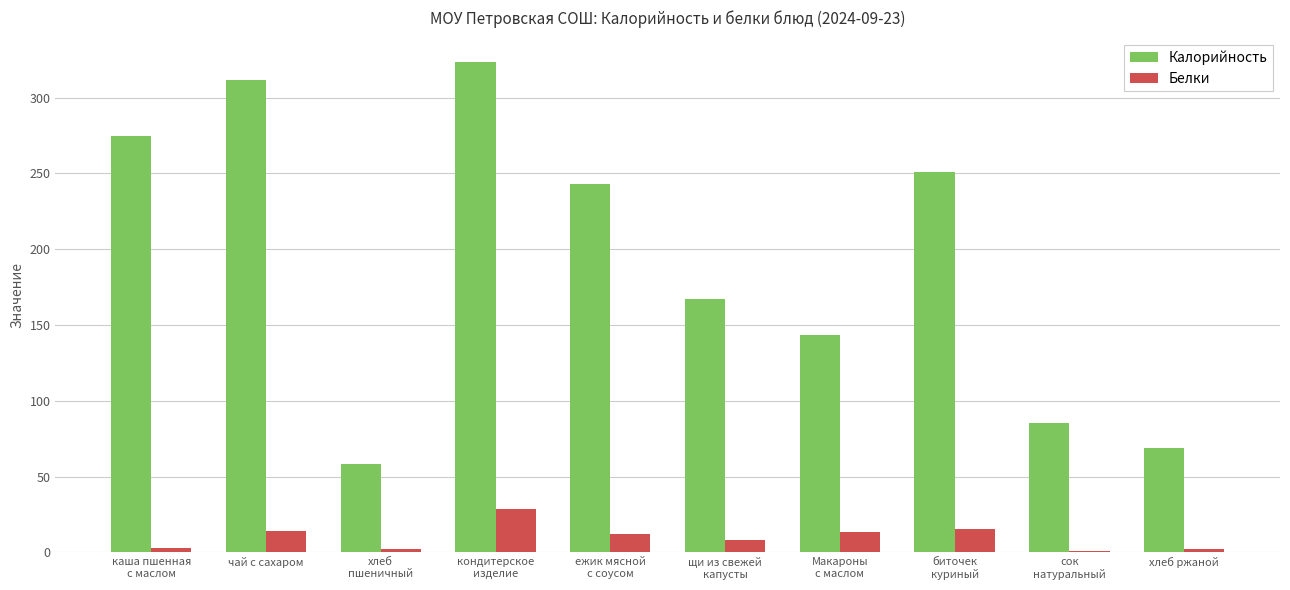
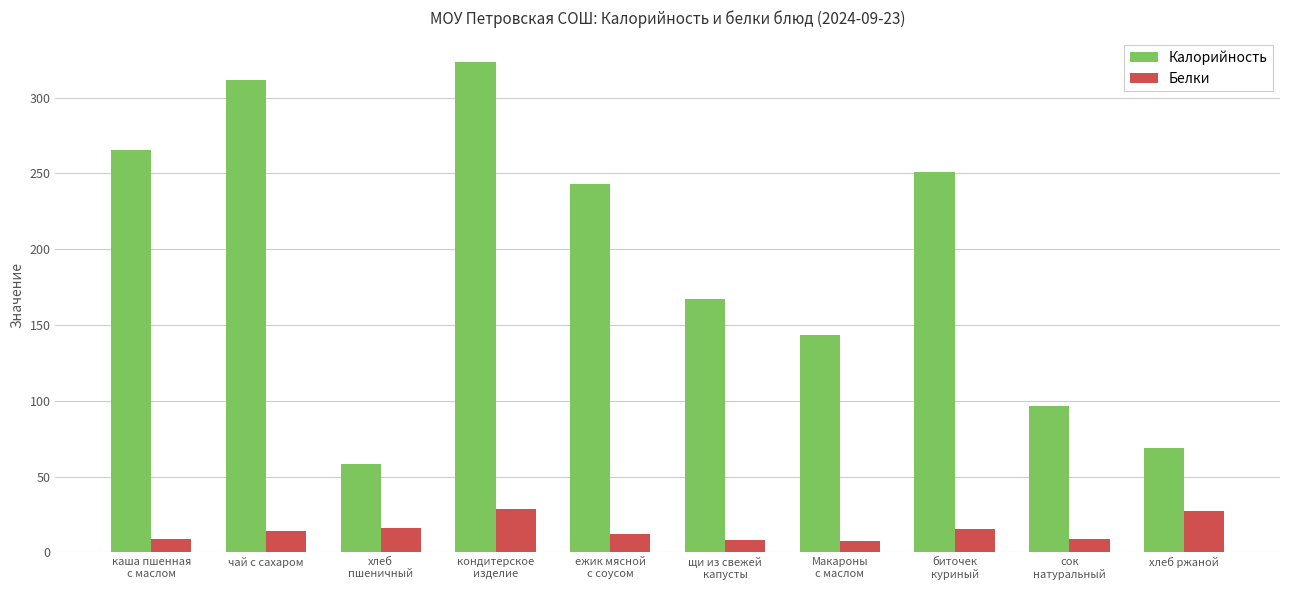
Калорийность, каша пшенная с маслом: 274 -> 265
Белки, каша пшенная с маслом: 3 -> 9
Белки, хлеб пшеничный: 2 -> 16
Белки, Макароны с маслом: 13 -> 7
Калорийность, сок натуральный: 85 -> 97
Белки, сок натуральный: 1 -> 9
Белки, хлеб ржаной: 2 -> 27
